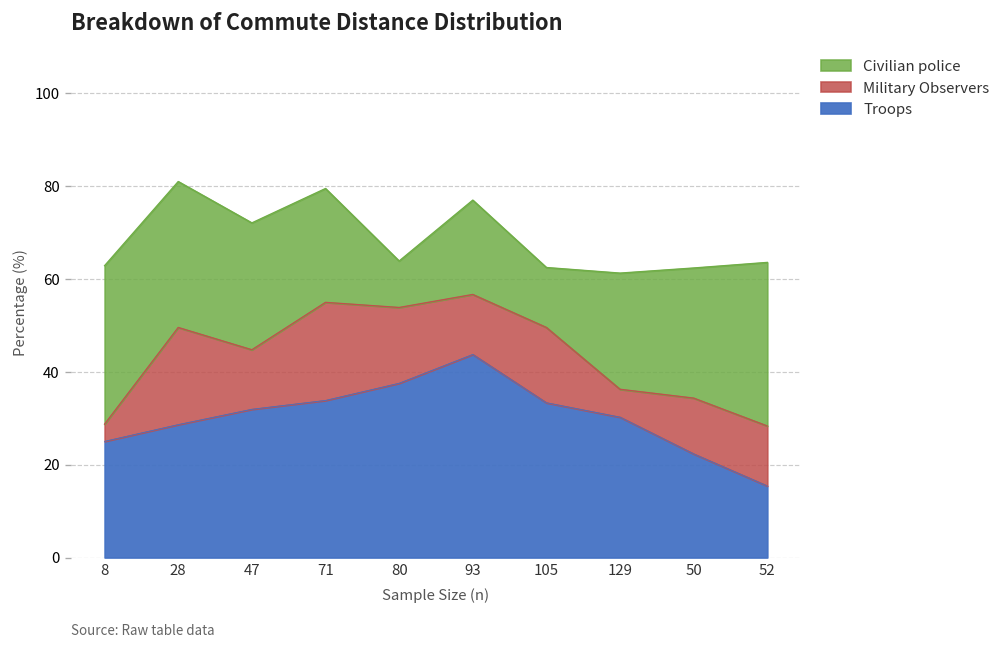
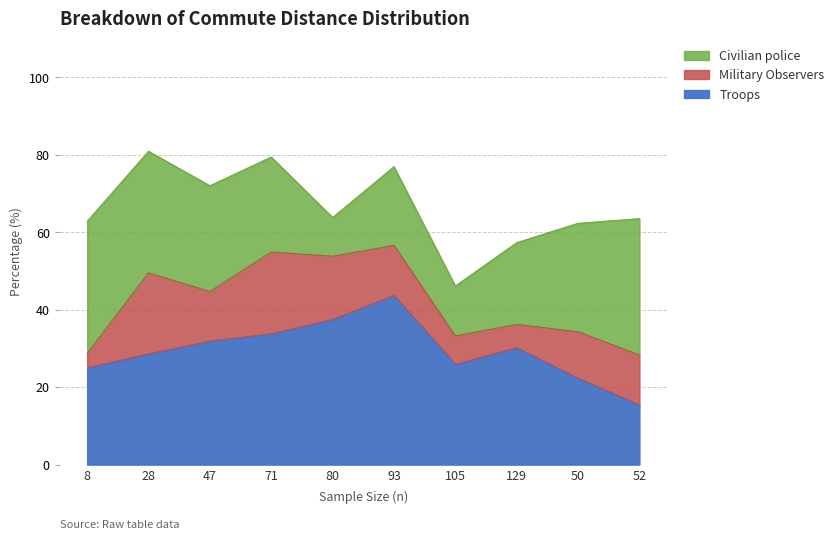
Troops, 105: 33 -> 26
Military Observers, 105: 16 -> 7
Civilian police, 129: 25 -> 21
